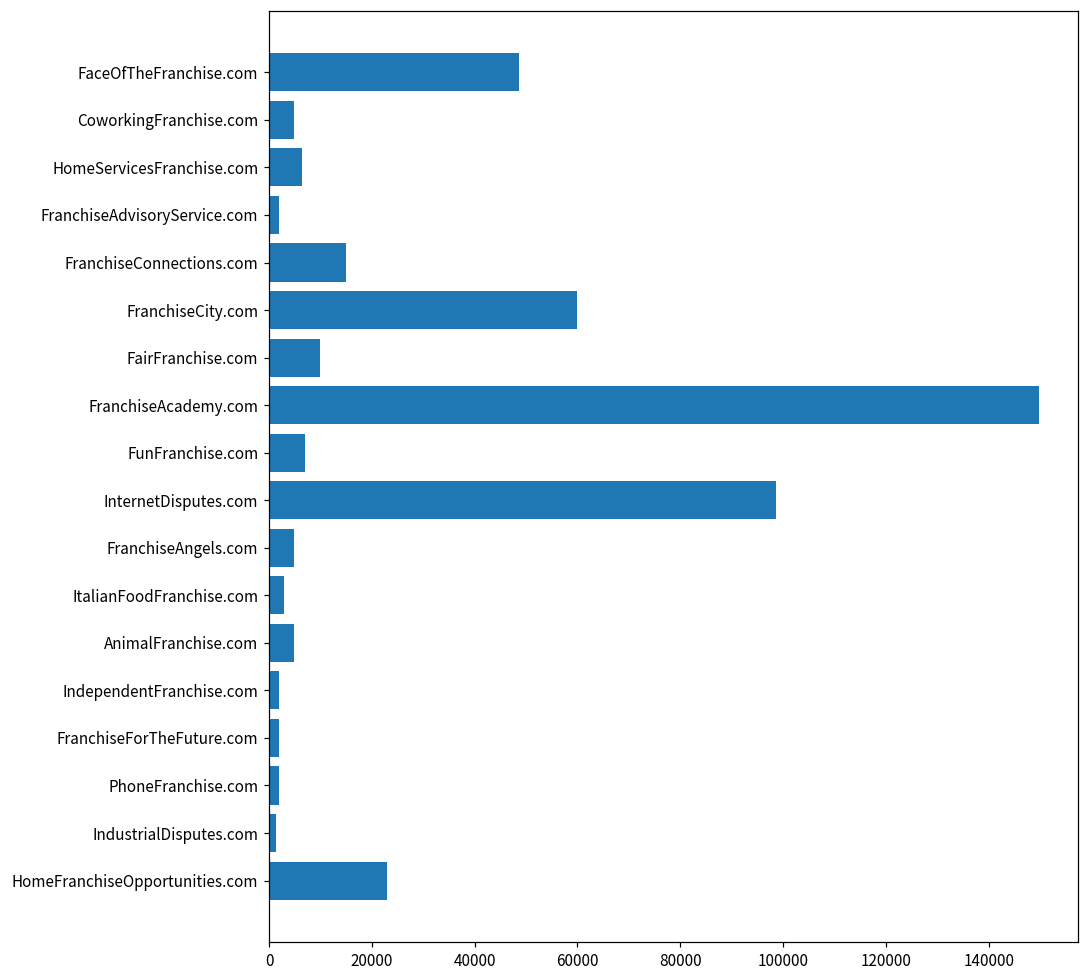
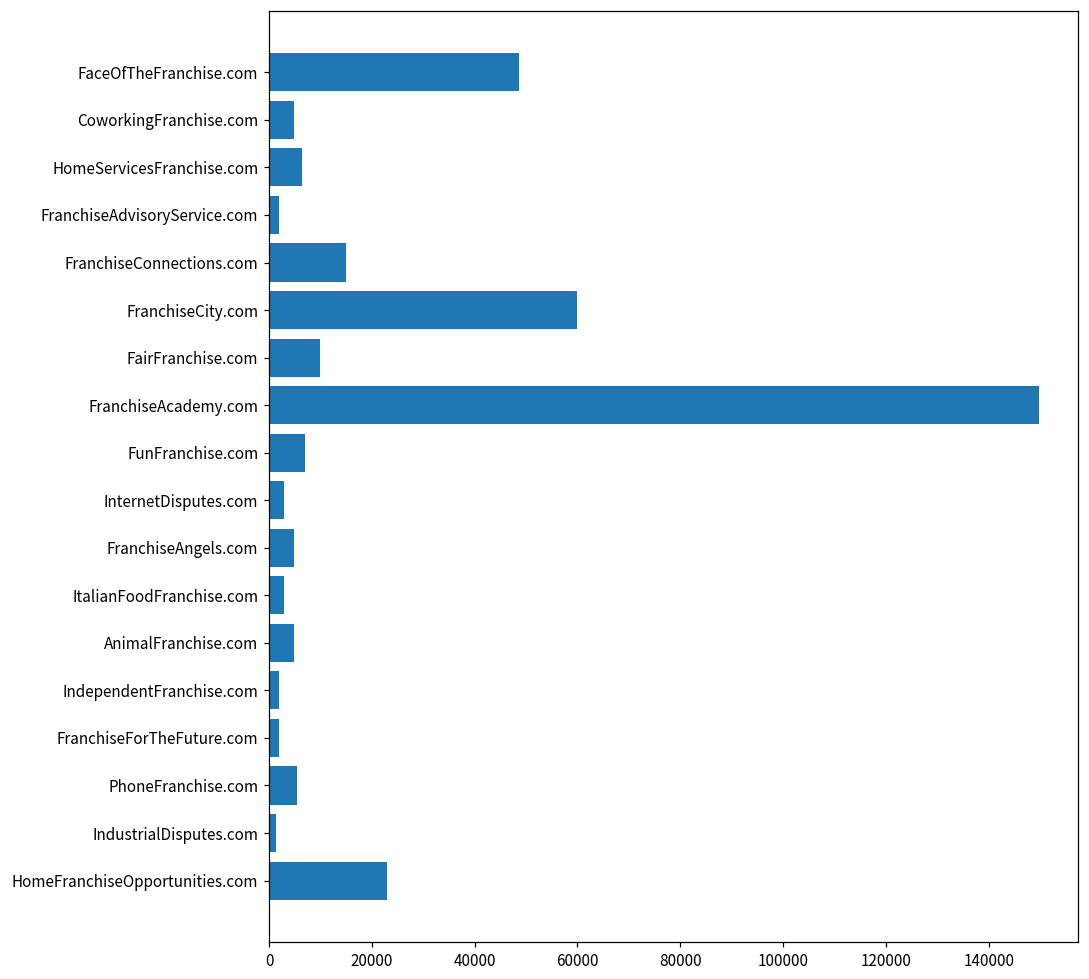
InternetDisputes.com: 99000 -> 3000
PhoneFranchise.com: 2000 -> 5000
